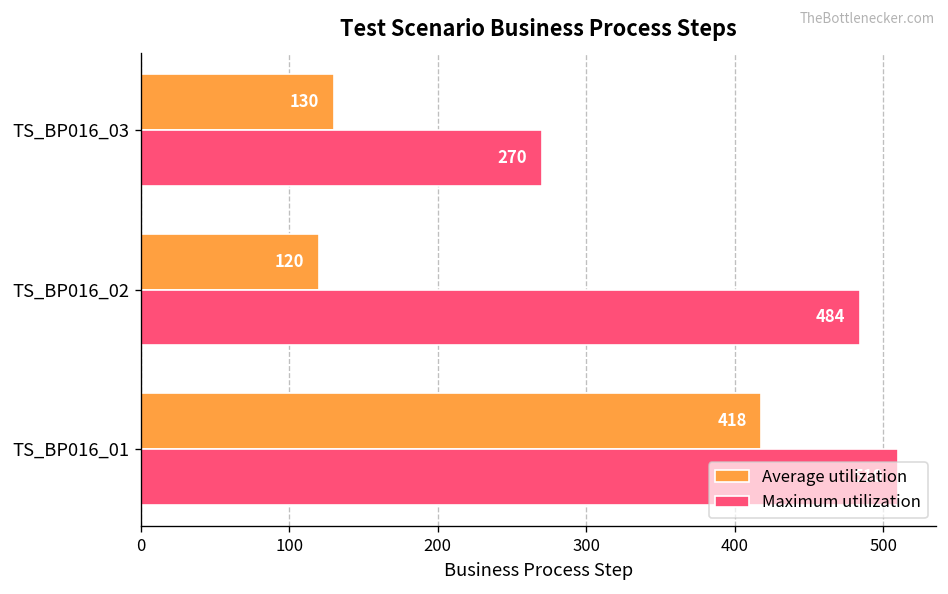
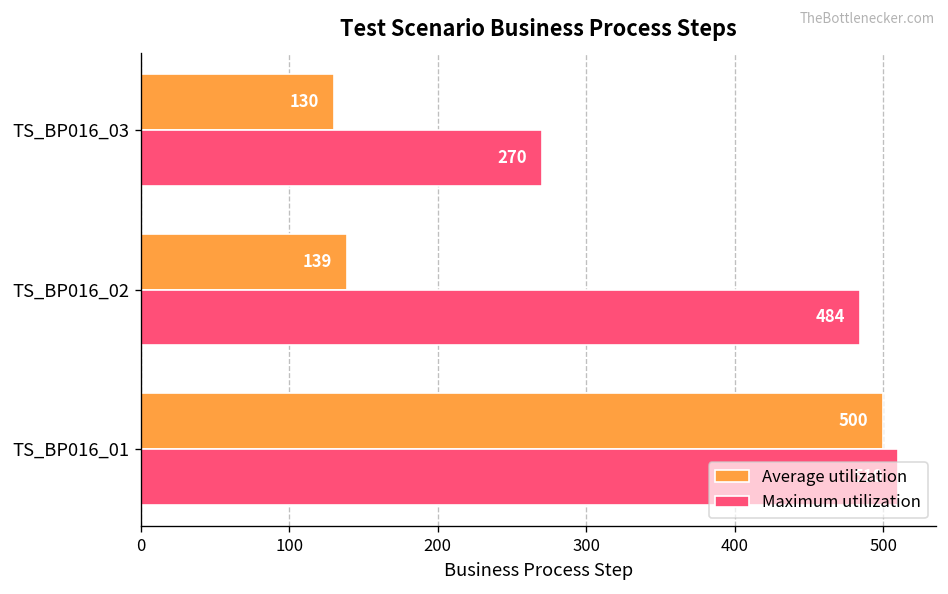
Average utilization, TS_BP016_02: 120 -> 139
Average utilization, TS_BP016_01: 418 -> 500
